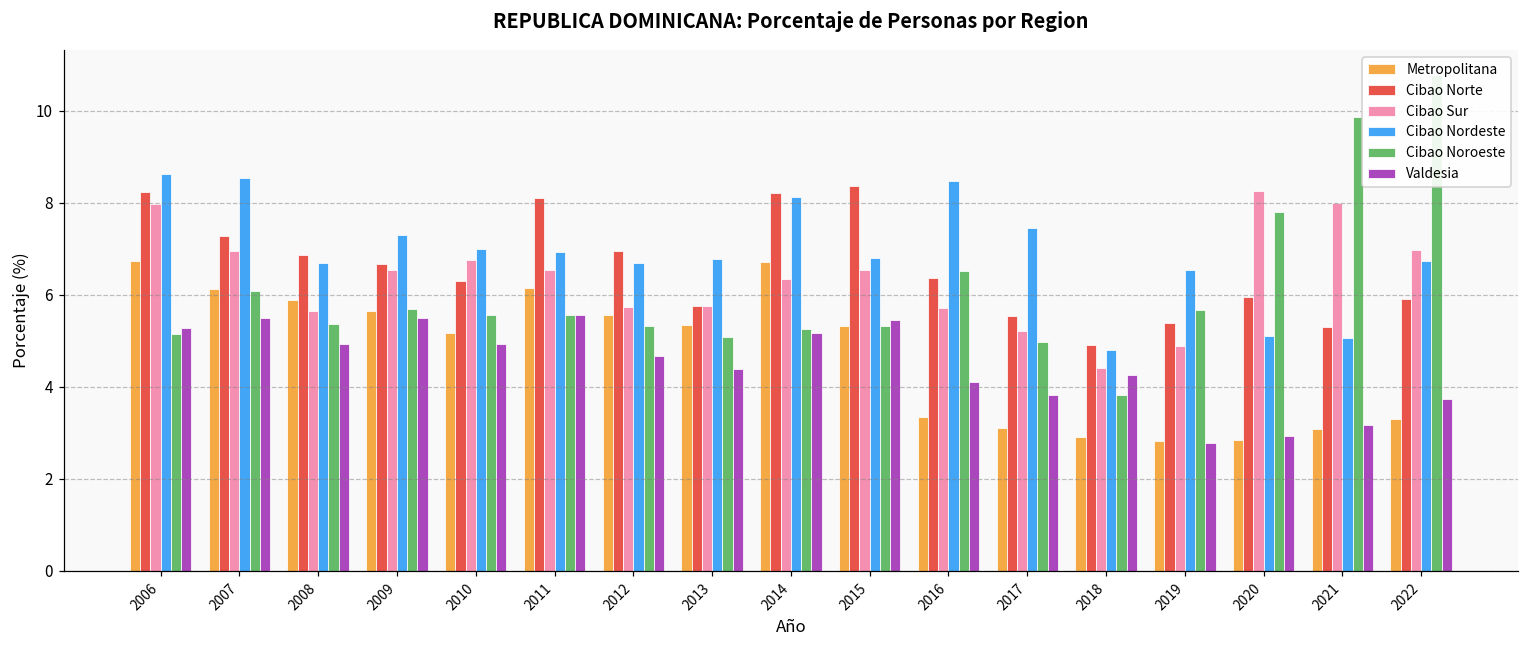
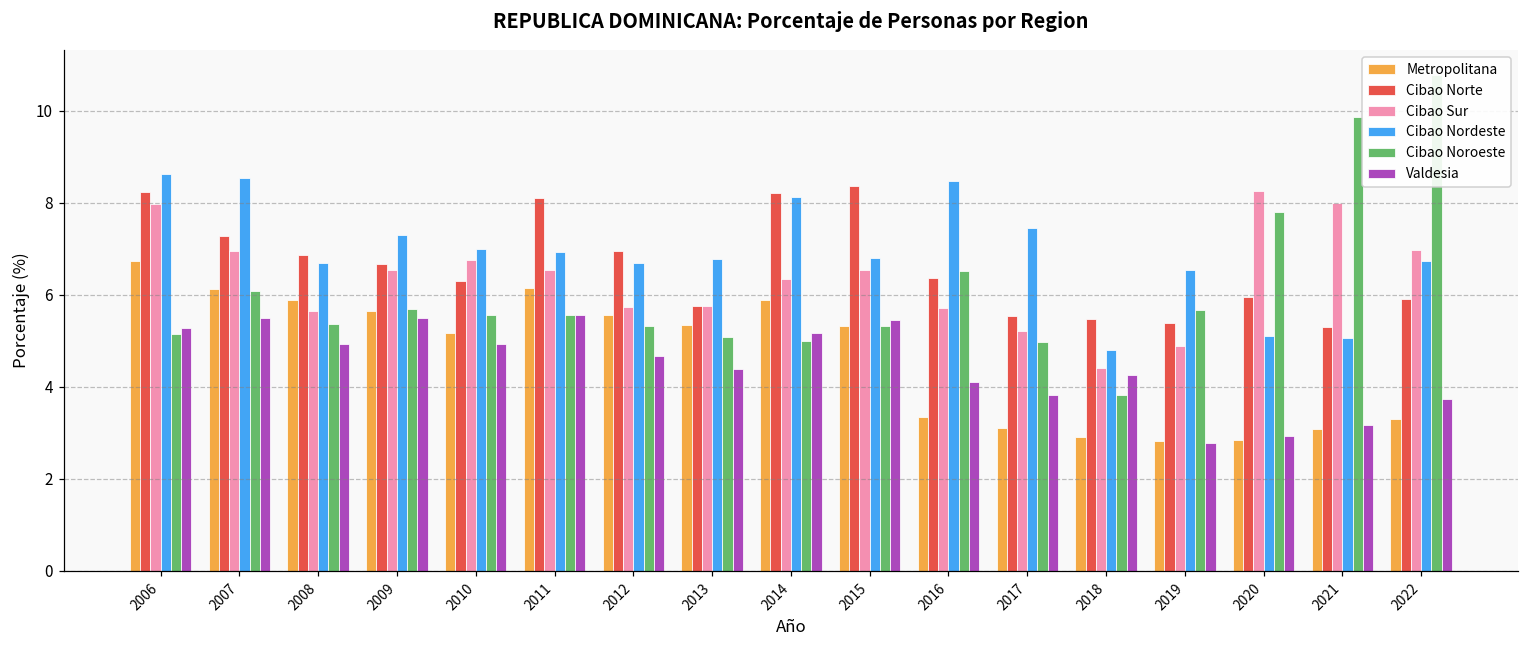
Metropolitana, 2014: 6.7 -> 5.9
Cibao Noroeste, 2014: 5.2 -> 5.0
Cibao Norte, 2018: 4.9 -> 5.5
